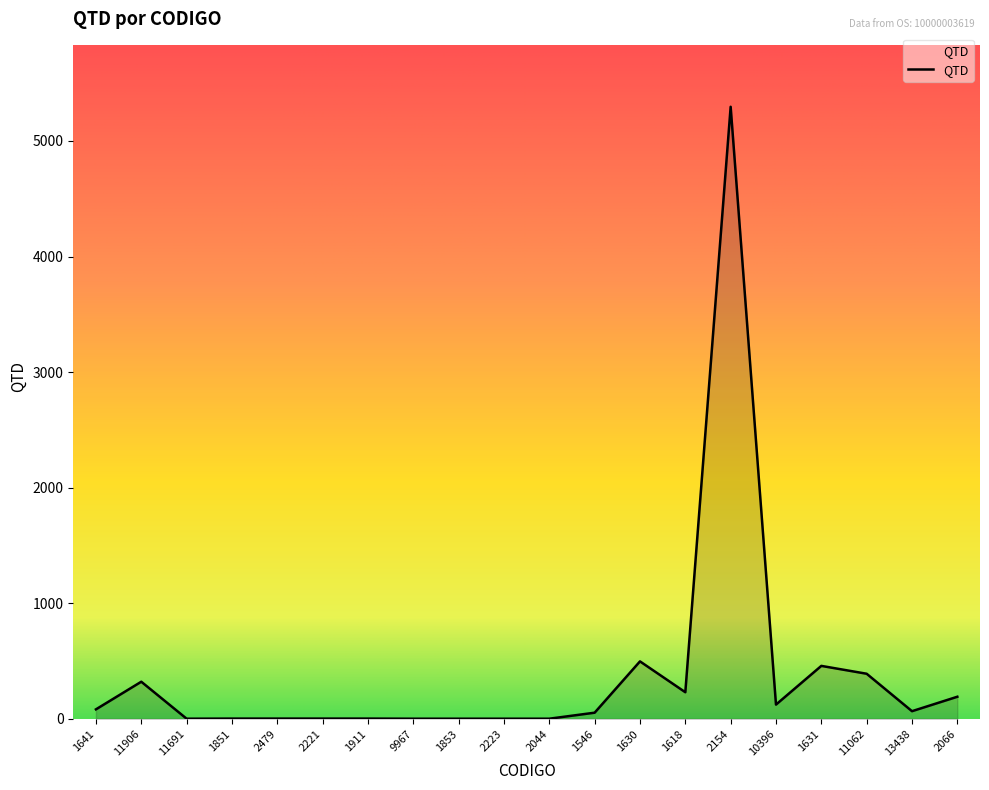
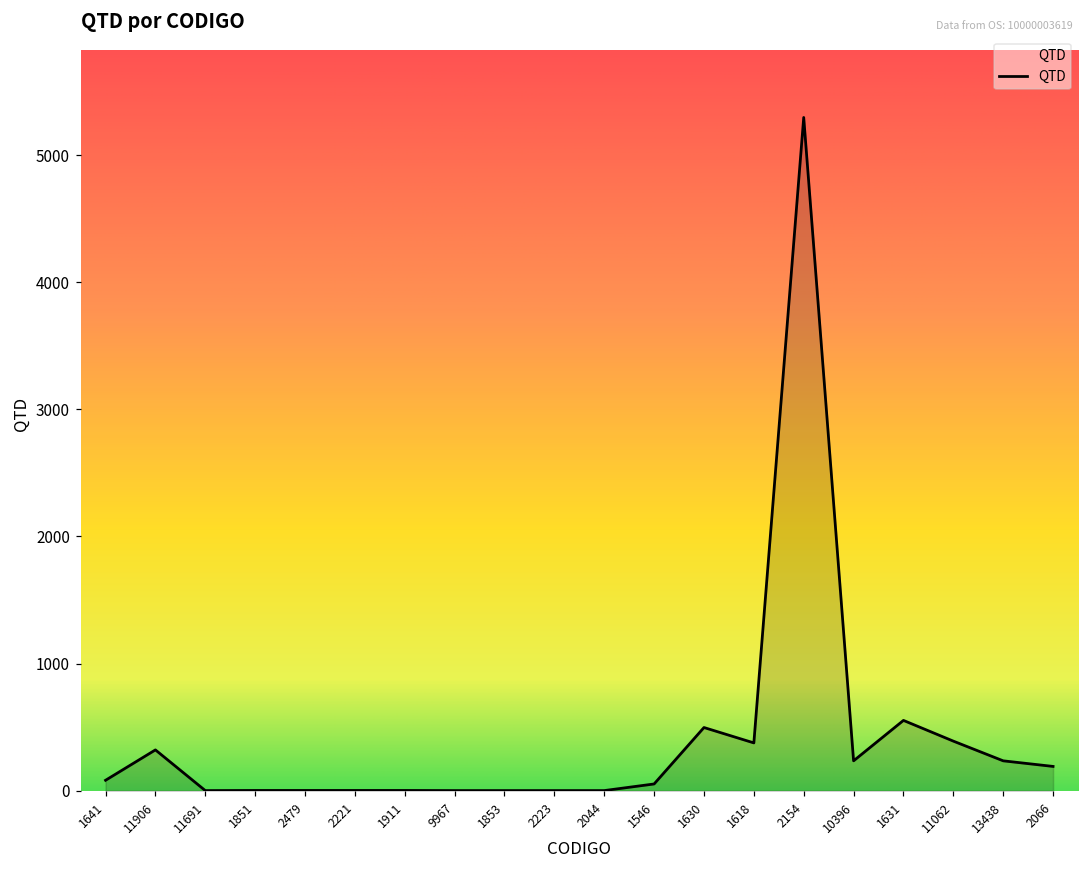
1618: 230 -> 380
10396: 120 -> 240
1631: 460 -> 550
13438: 70 -> 240
